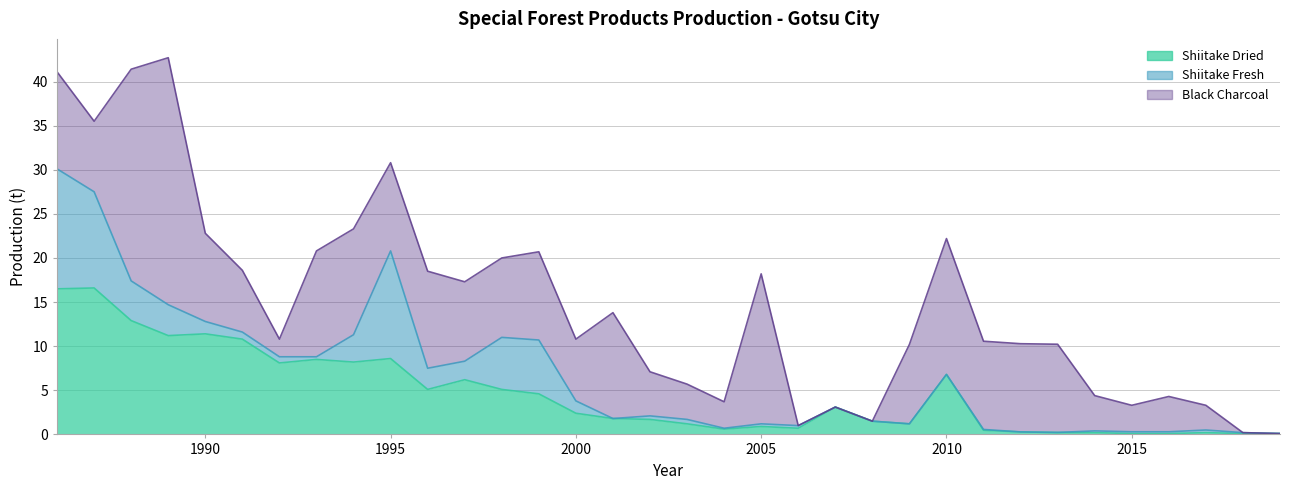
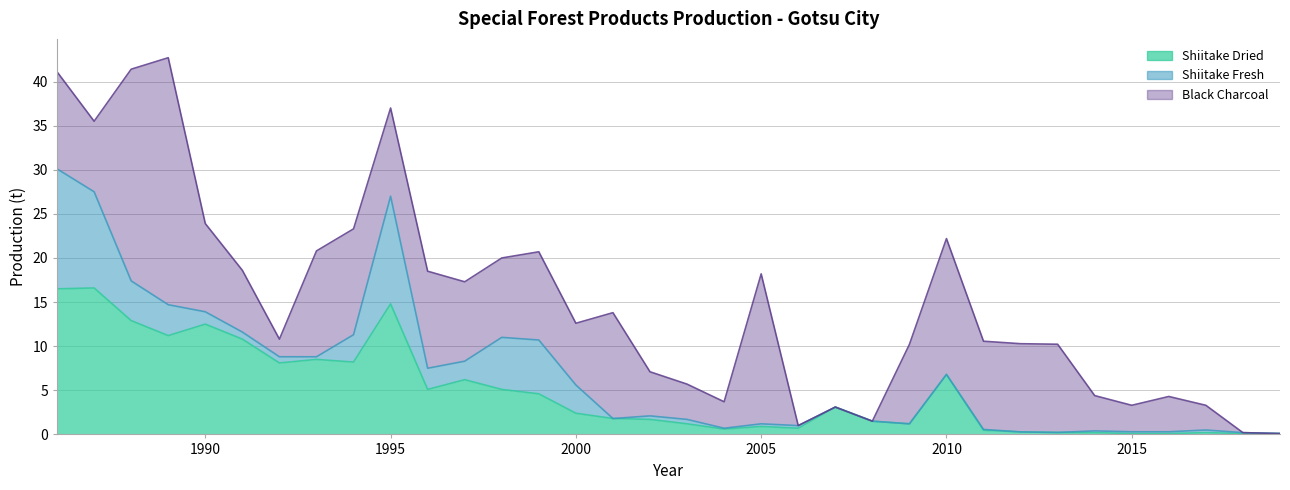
Shiitake Dried, 1990: 11 -> 13
Shiitake Dried, 1995: 9 -> 15
Shiitake Fresh, 2000: 1 -> 3
